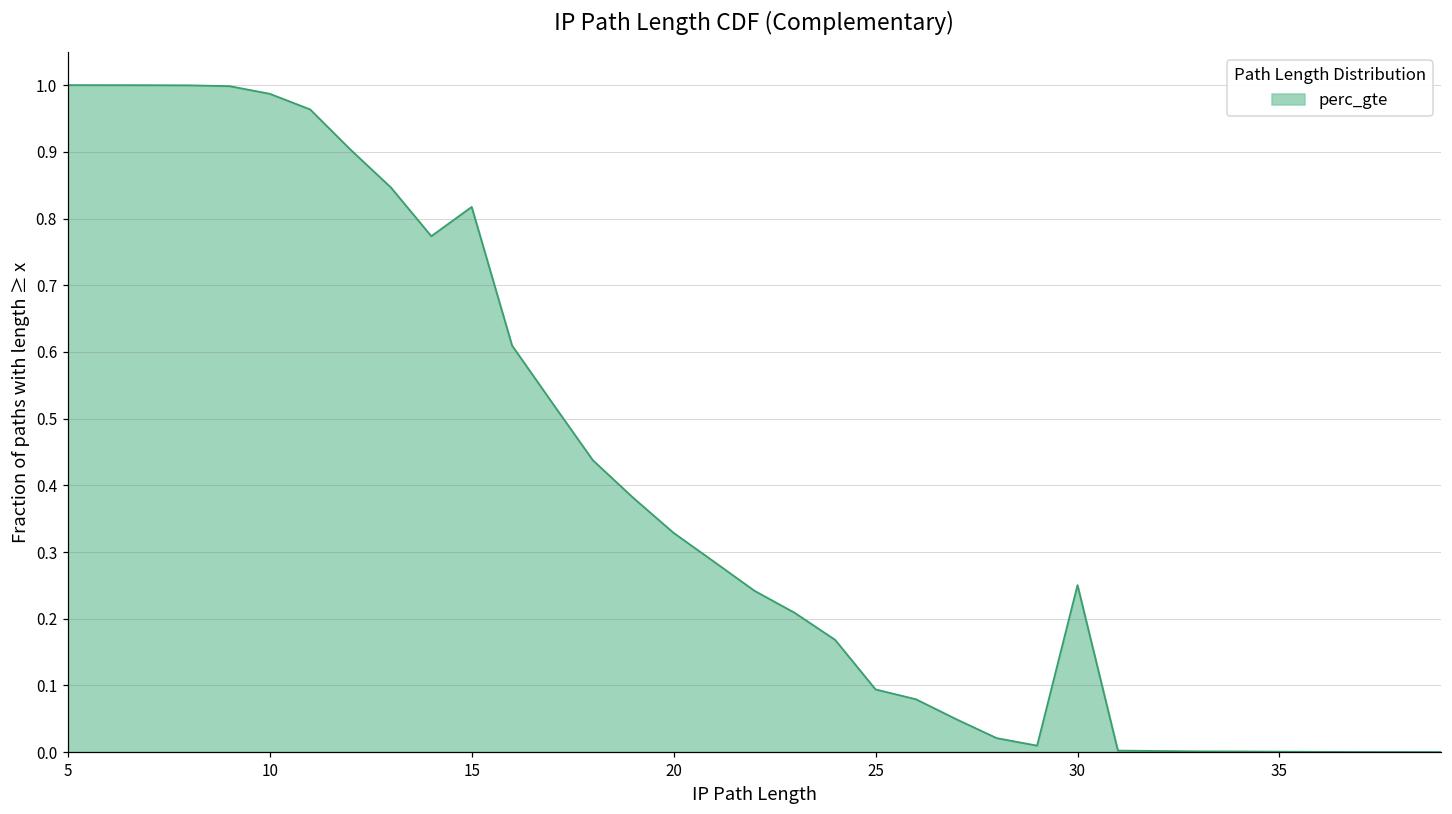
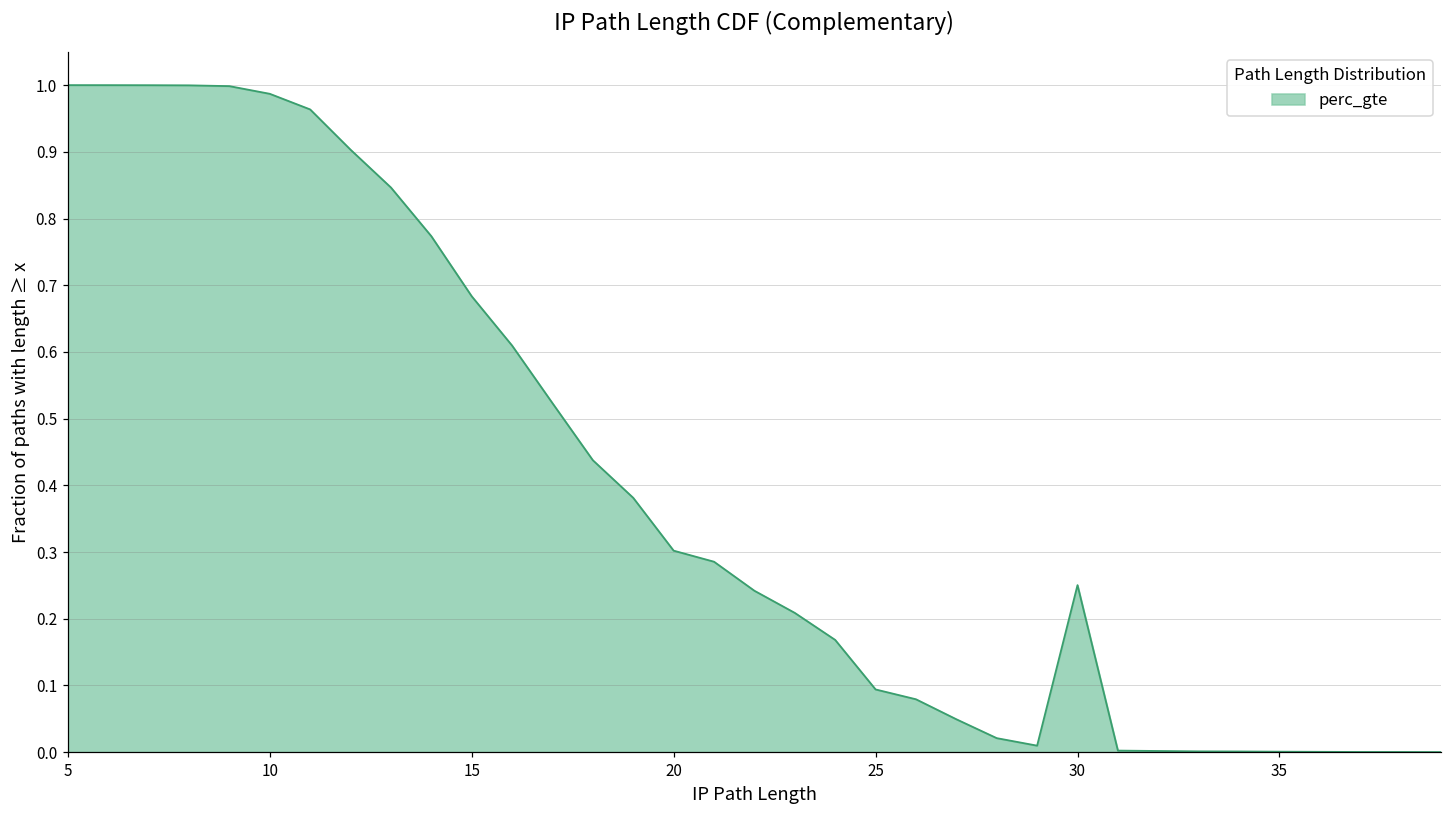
15: 0.82 -> 0.68
20: 0.33 -> 0.30
